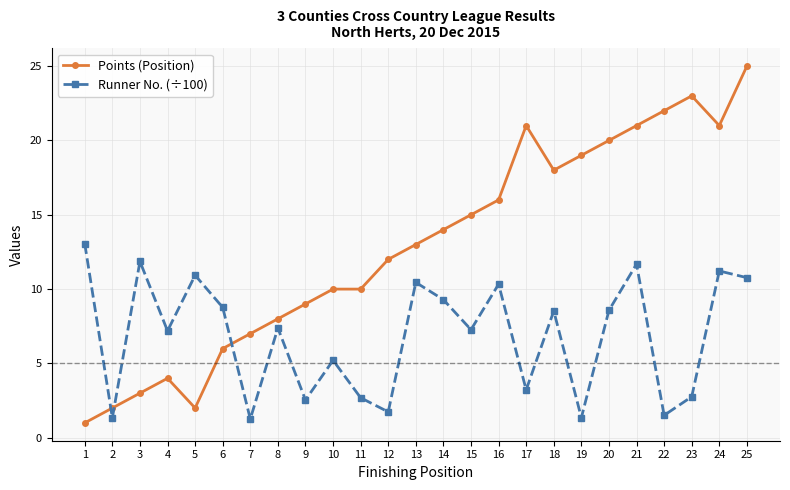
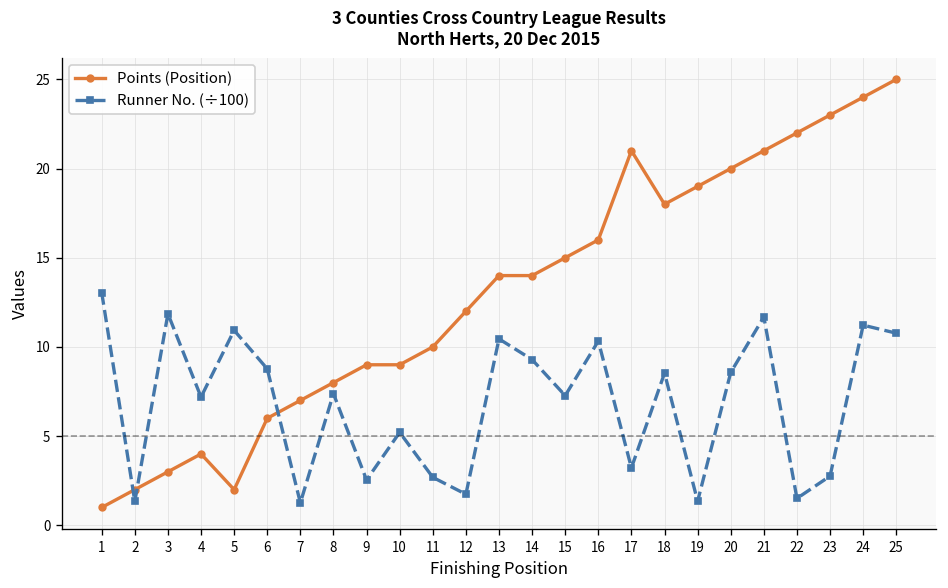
Points (Position), 10: 10 -> 9
Points (Position), 13: 13 -> 14
Points (Position), 24: 21 -> 24
